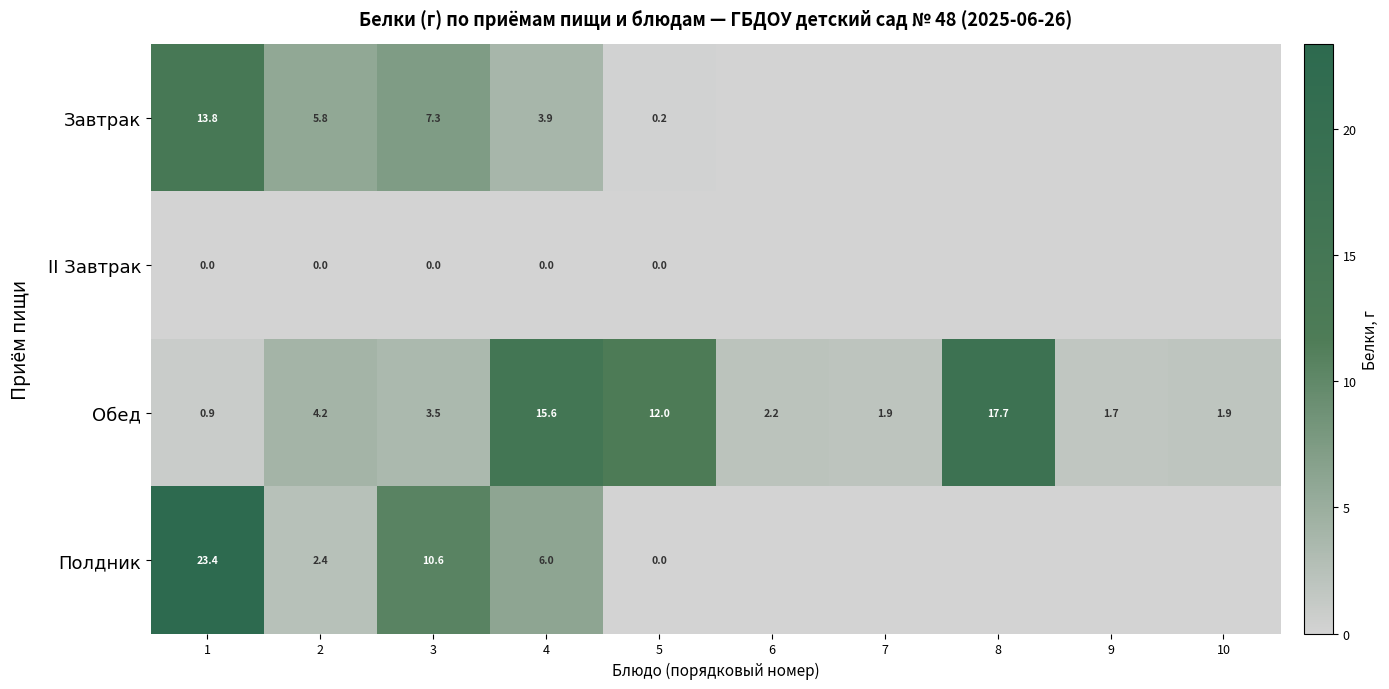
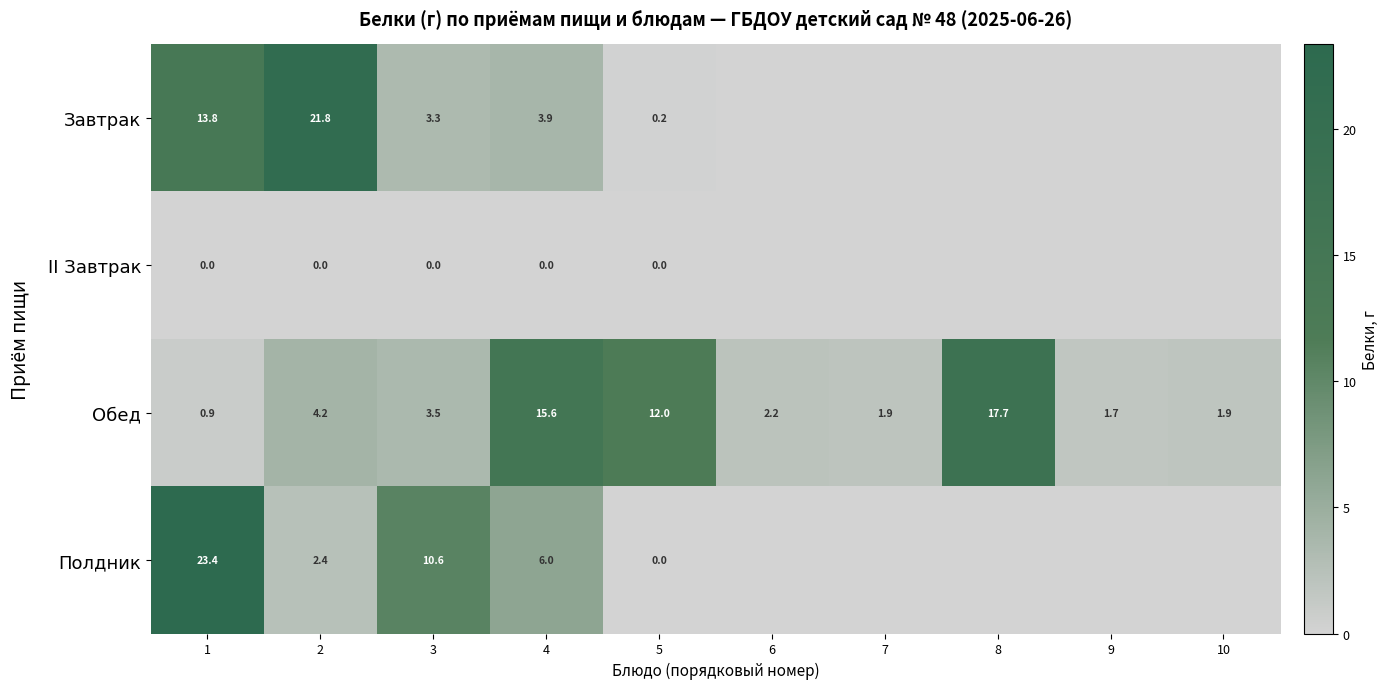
Завтрак, 2: 5.8 -> 21.8
Завтрак, 3: 7.3 -> 3.3
